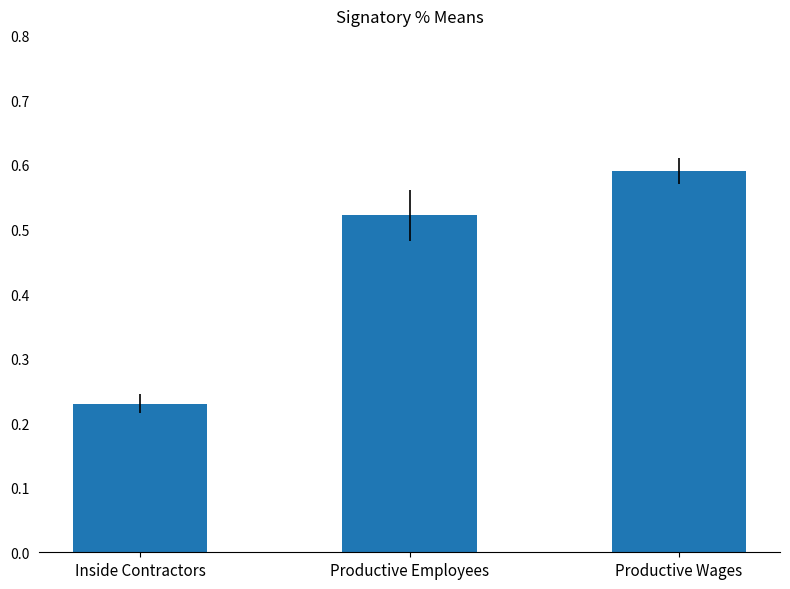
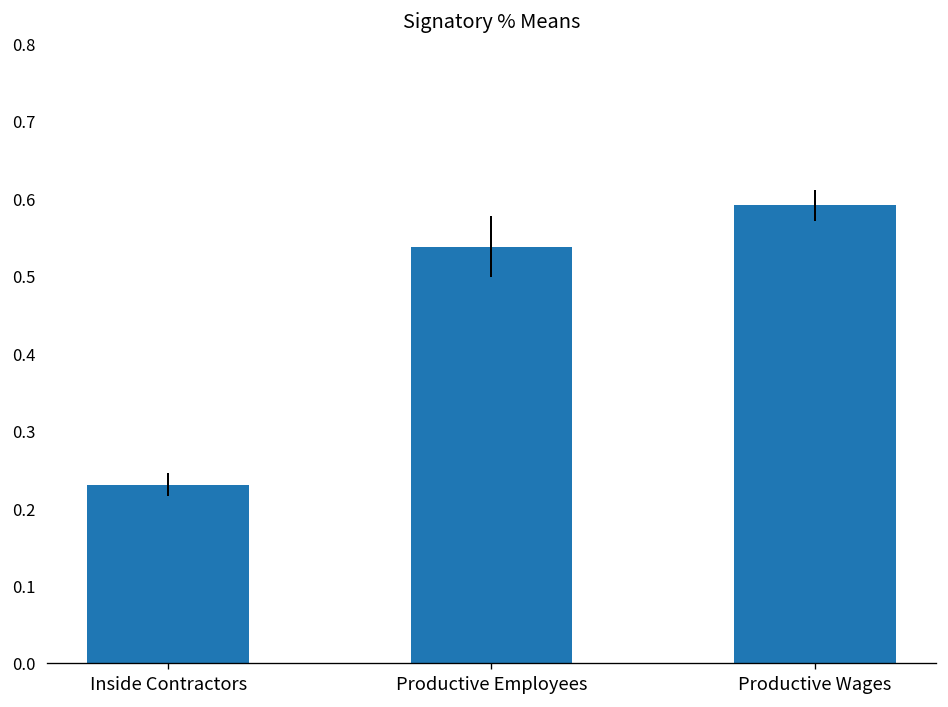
Productive Employees: 0.52 -> 0.54
